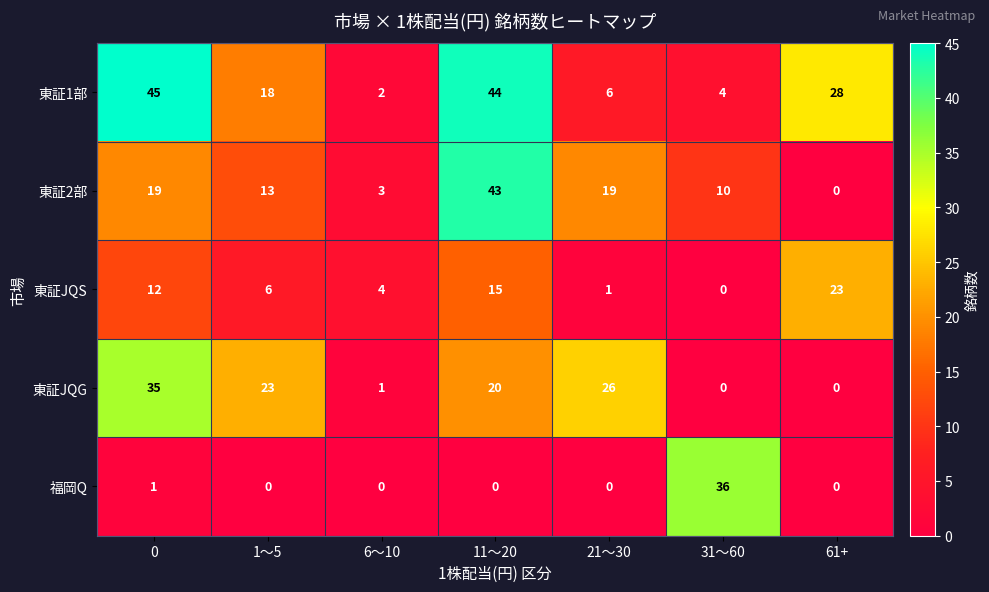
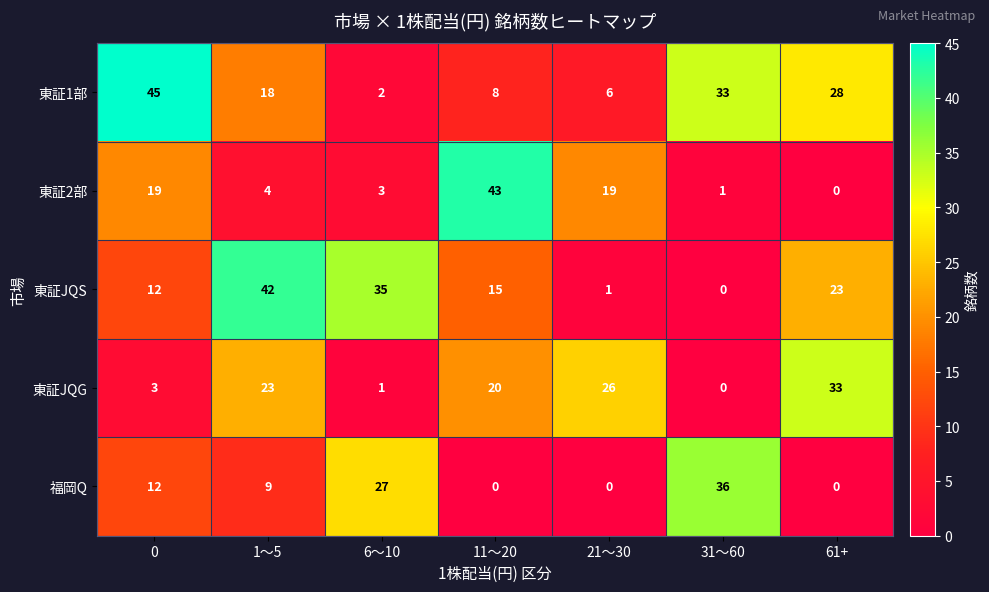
東証1部, 11〜20: 44 -> 8
東証1部, 31〜60: 4 -> 33
東証2部, 1〜5: 13 -> 4
東証2部, 31〜60: 10 -> 1
東証JQS, 1〜5: 6 -> 42
東証JQS, 6〜10: 4 -> 35
東証JQG, 0: 35 -> 3
東証JQG, 61+: 0 -> 33
福岡Q, 0: 1 -> 12
福岡Q, 1〜5: 0 -> 9
福岡Q, 6〜10: 0 -> 27
